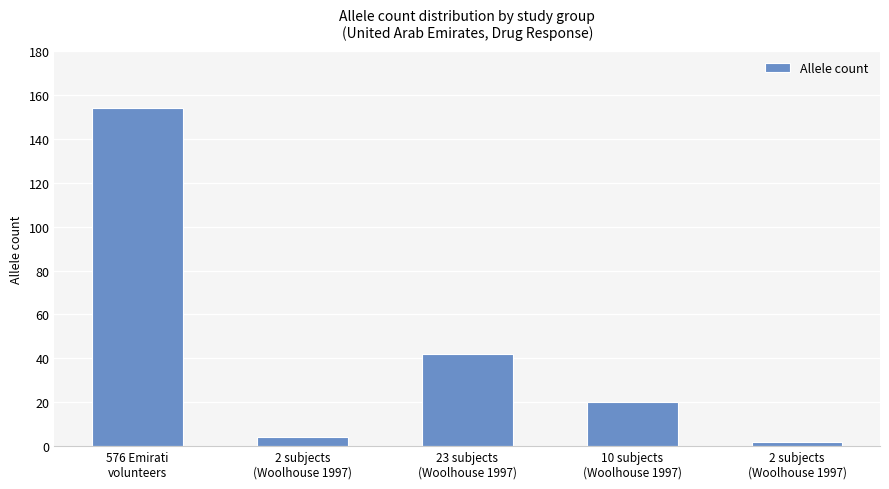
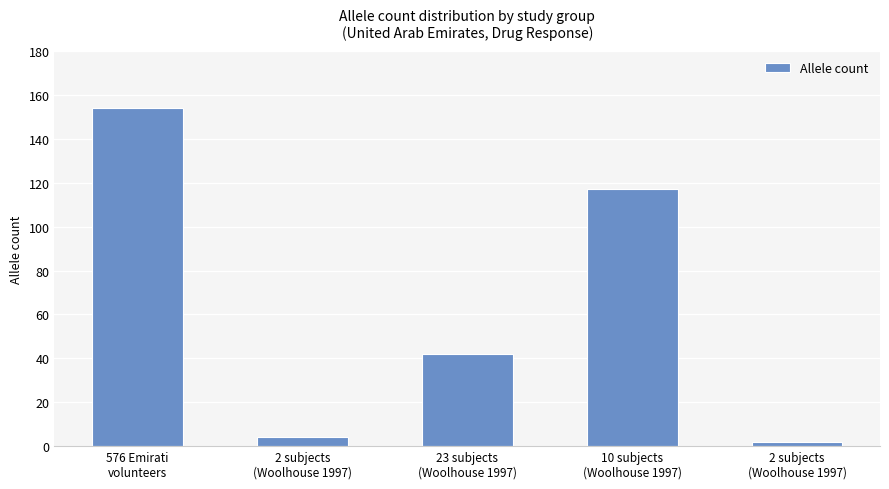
10 subjects (Woolhouse 1997): 20 -> 117
